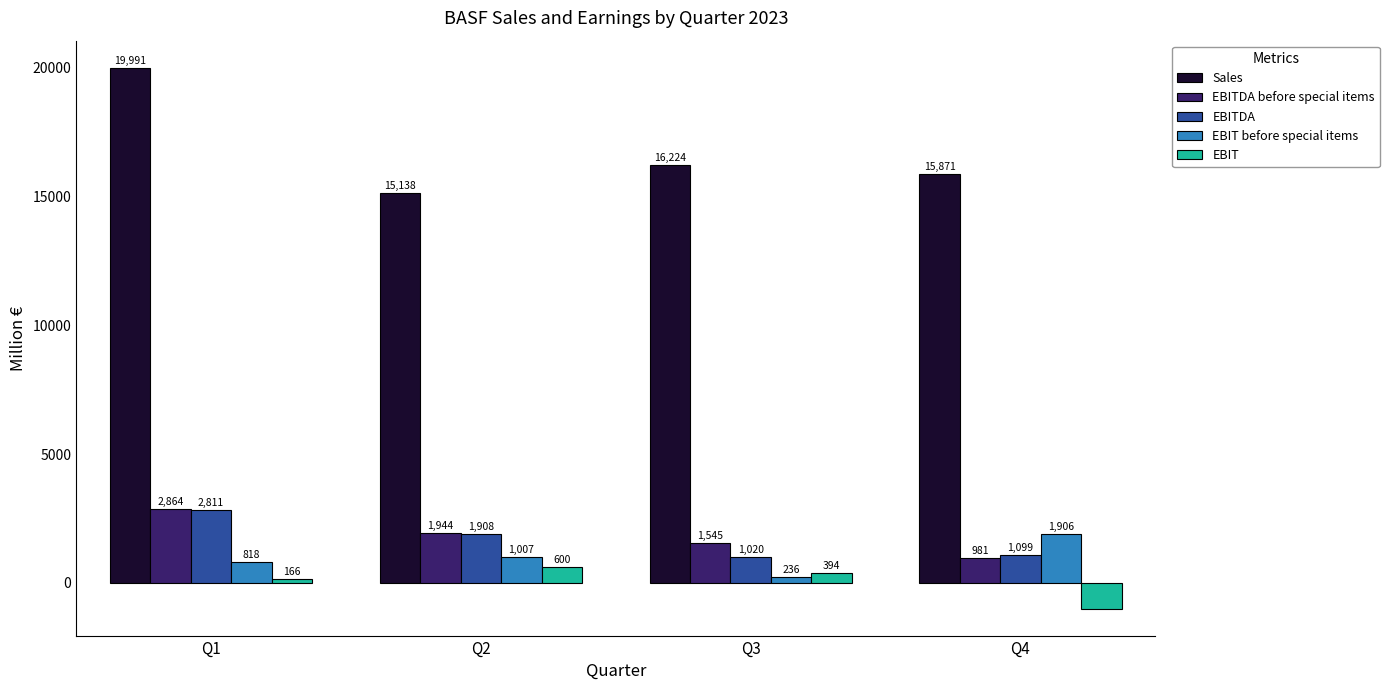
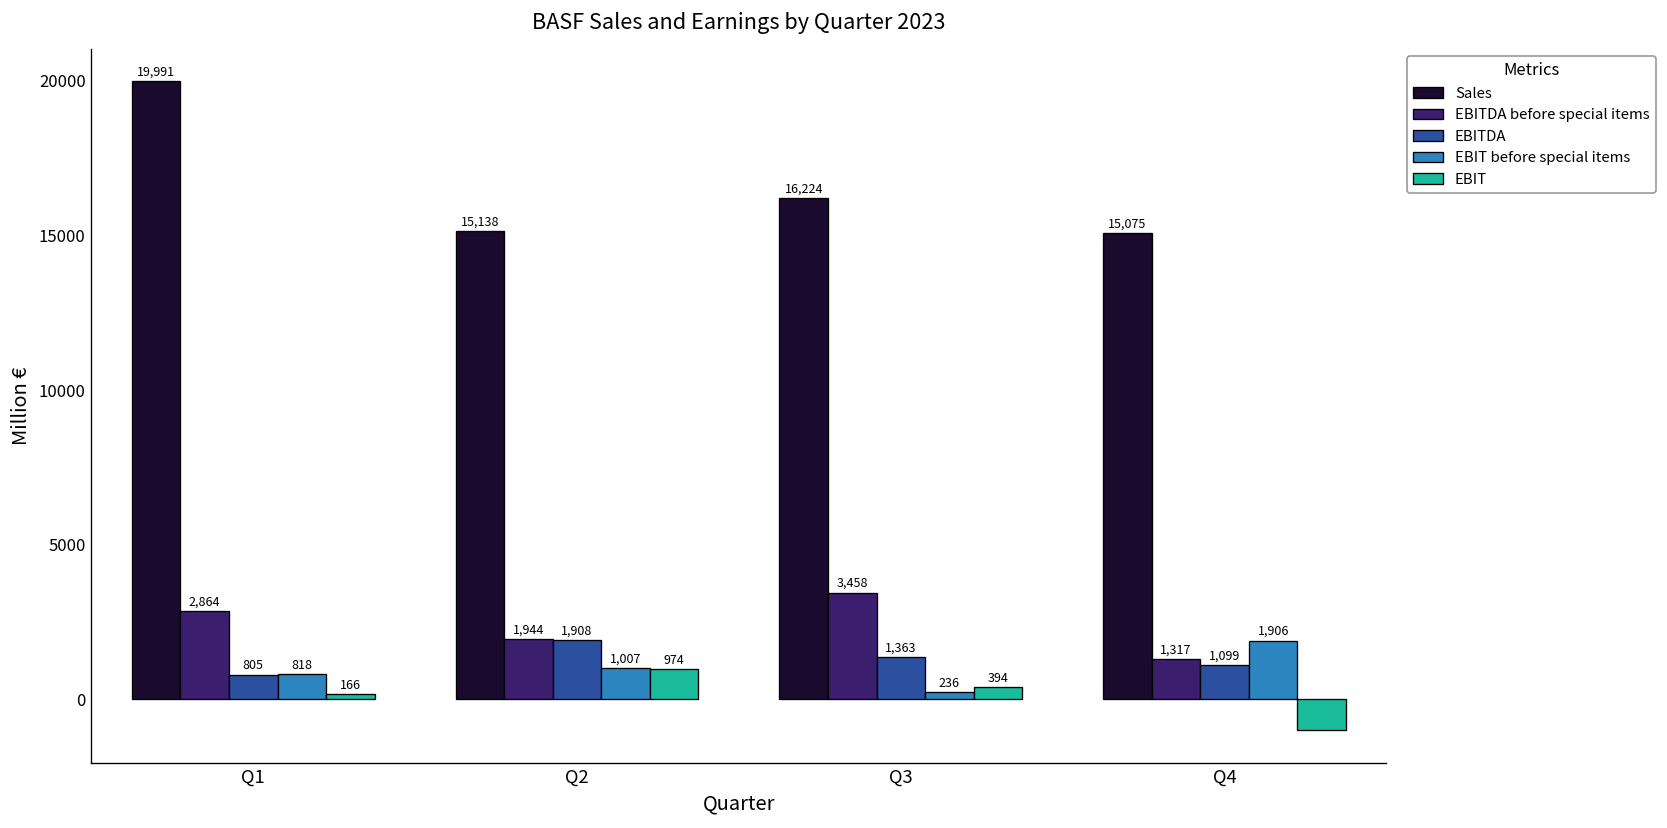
EBITDA, Q1: 2,811 -> 805
EBIT, Q2: 600 -> 974
EBITDA before special items, Q3: 1,545 -> 3,458
EBITDA, Q3: 1,020 -> 1,363
Sales, Q4: 15,871 -> 15,075
EBITDA before special items, Q4: 981 -> 1,317
